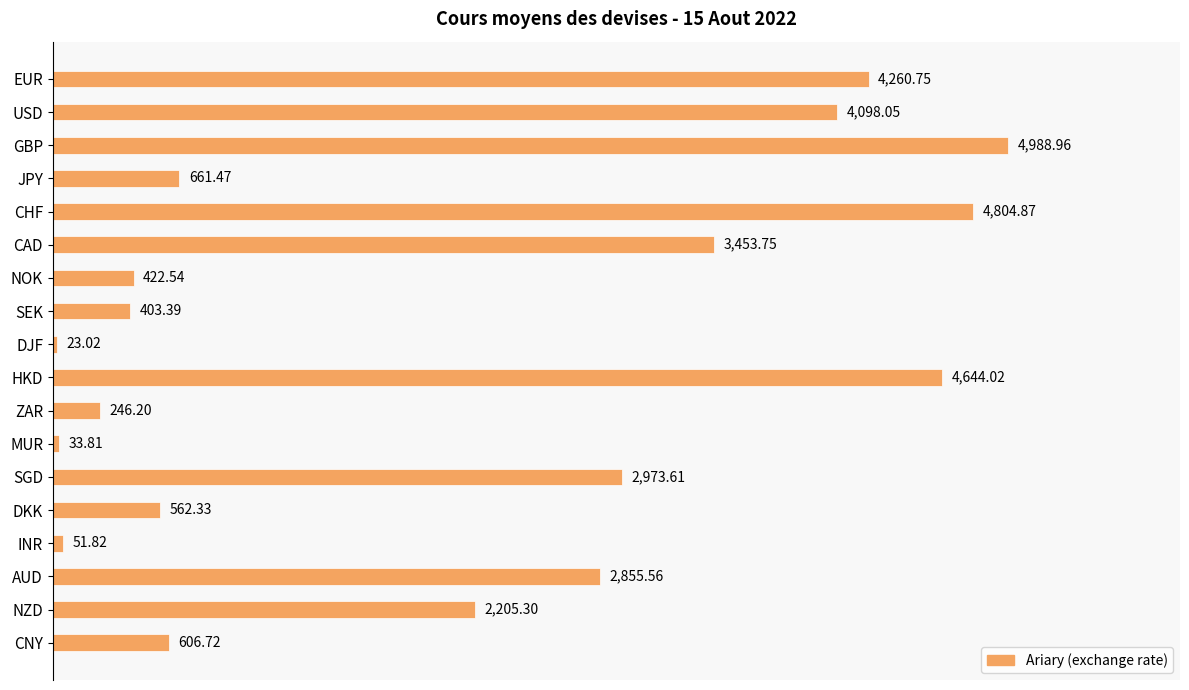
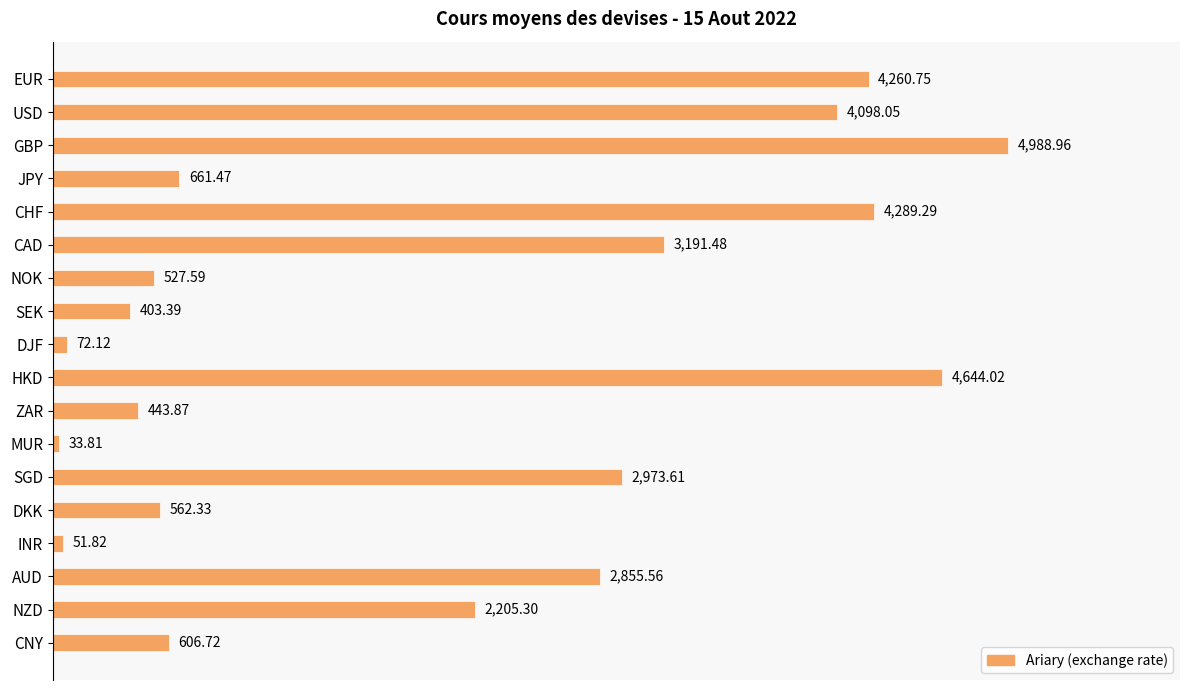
CHF: 4,804.87 -> 4,289.29
CAD: 3,453.75 -> 3,191.48
NOK: 422.54 -> 527.59
DJF: 23.02 -> 72.12
ZAR: 246.20 -> 443.87
